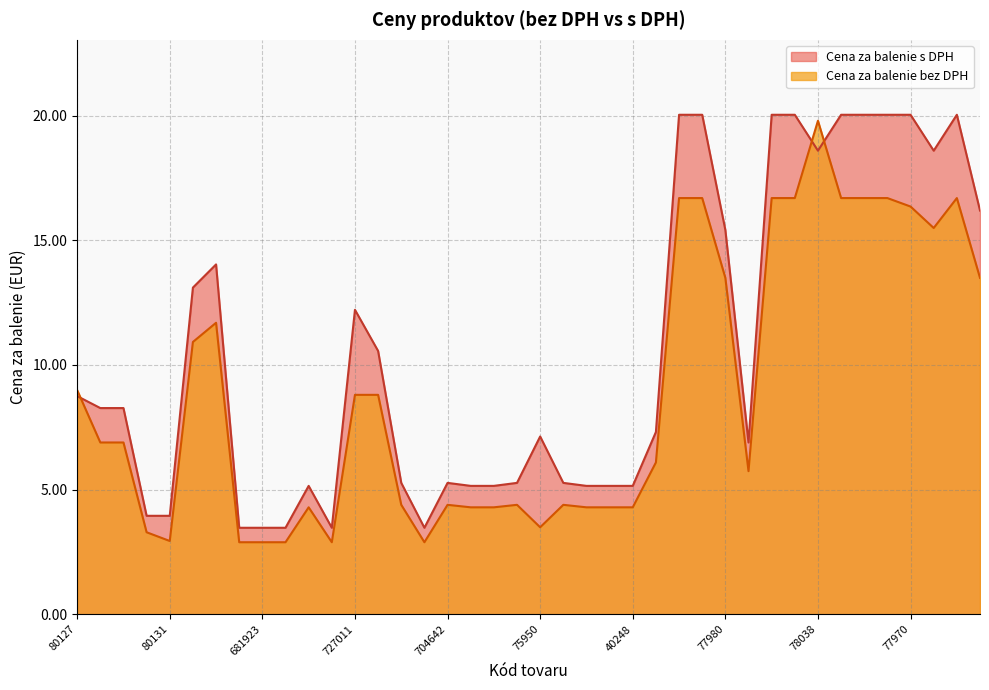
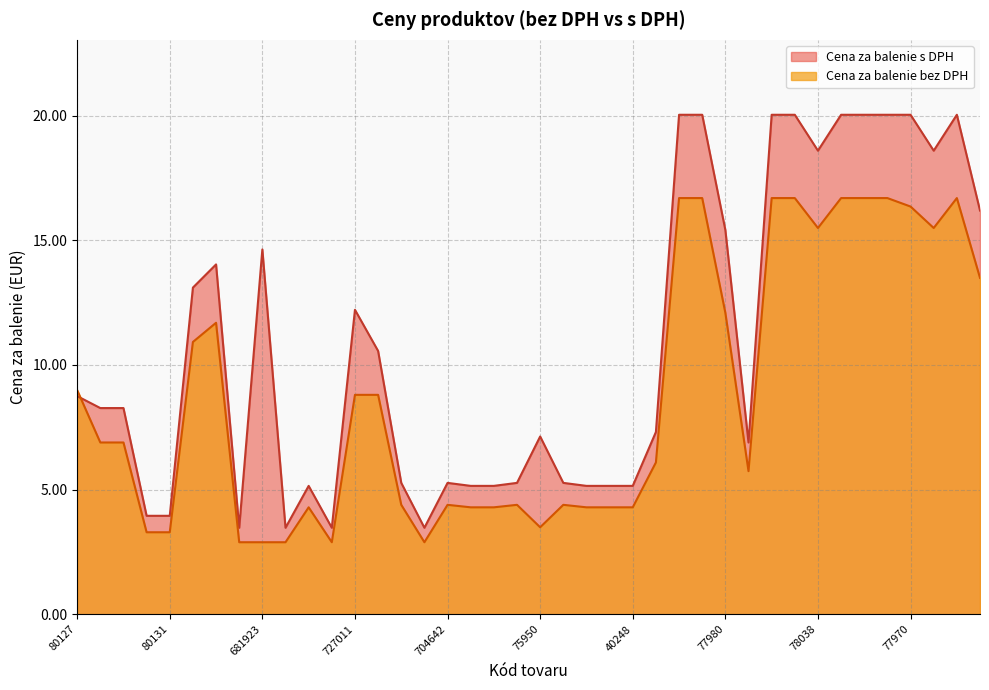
Cena za balenie bez DPH, 80131: 2.9 -> 3.3
Cena za balenie s DPH, 681923: 3.5 -> 14.6
Cena za balenie bez DPH, 77980: 13.5 -> 12.1
Cena za balenie bez DPH, 78038: 19.8 -> 15.5
